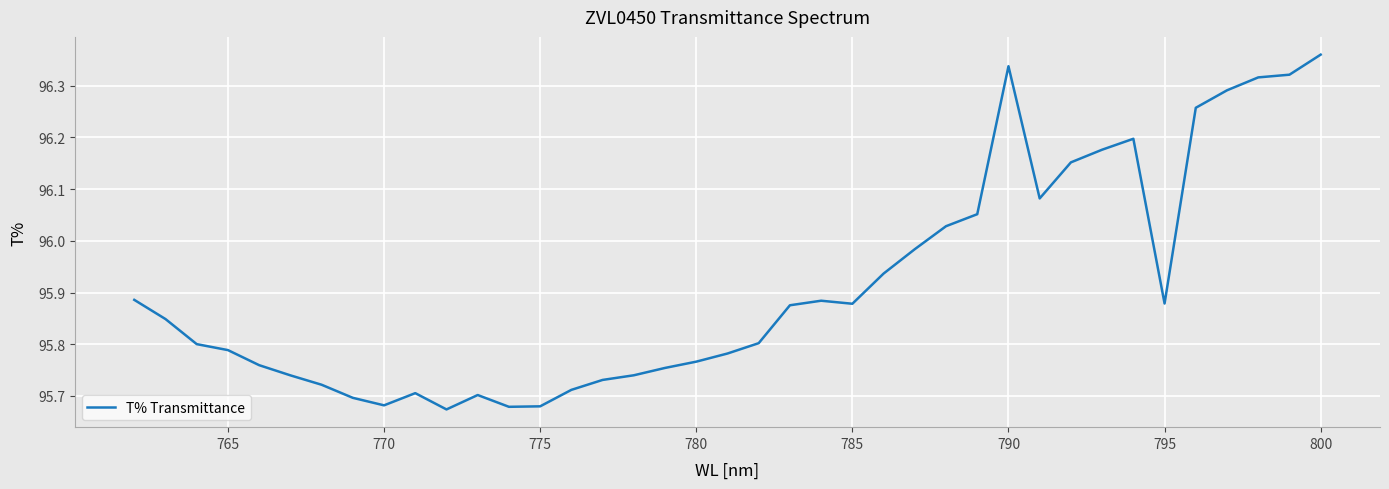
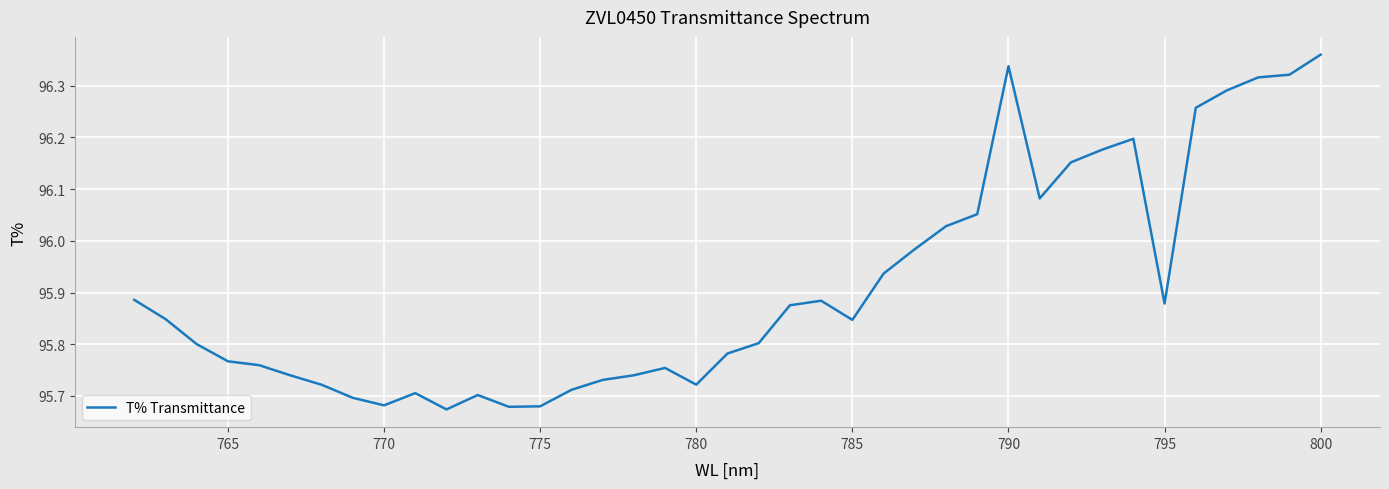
765: 95.79 -> 95.77
780: 95.77 -> 95.72
785: 95.88 -> 95.85
